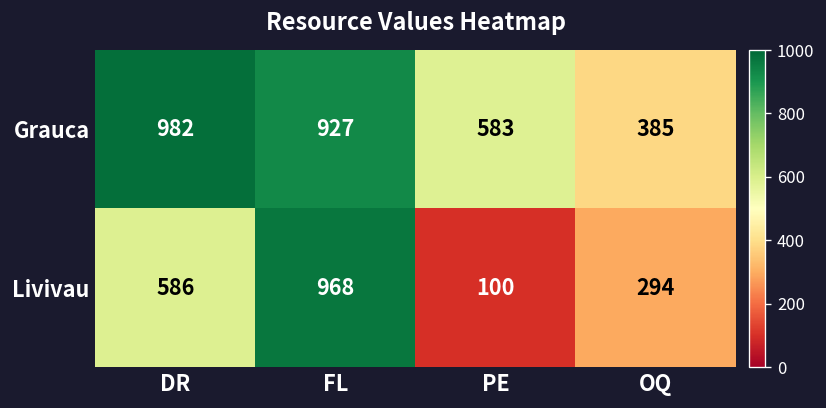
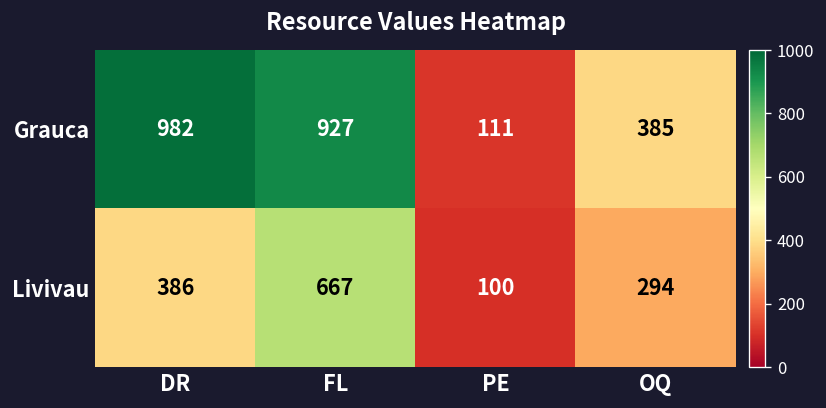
Grauca, PE: 583 -> 111
Livivau, DR: 586 -> 386
Livivau, FL: 968 -> 667
